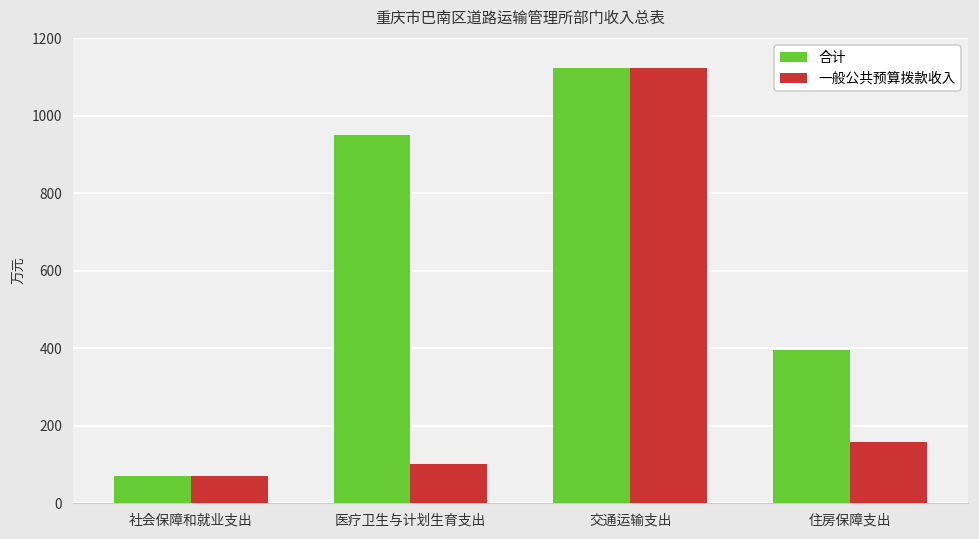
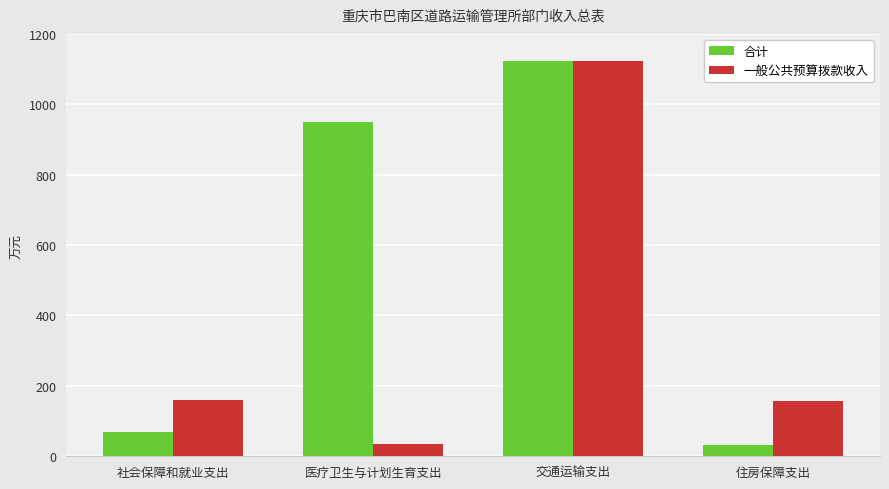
一般公共预算拨款收入, 社会保障和就业支出: 70 -> 160
一般公共预算拨款收入, 医疗卫生与计划生育支出: 100 -> 30
合计, 住房保障支出: 390 -> 30
